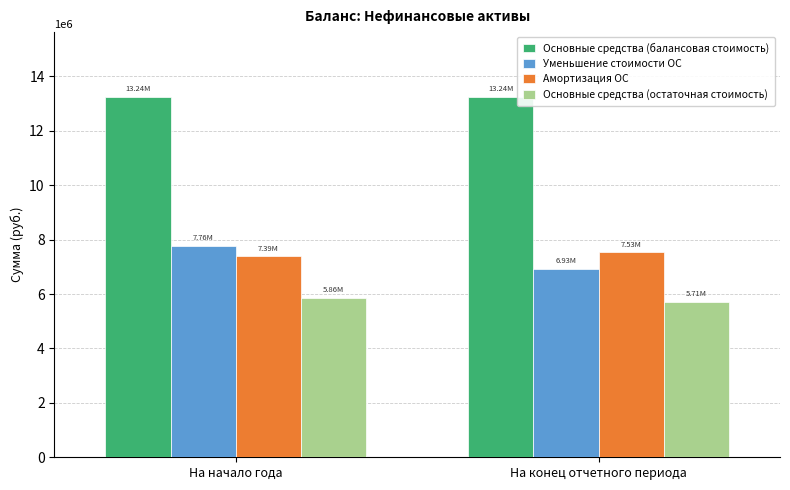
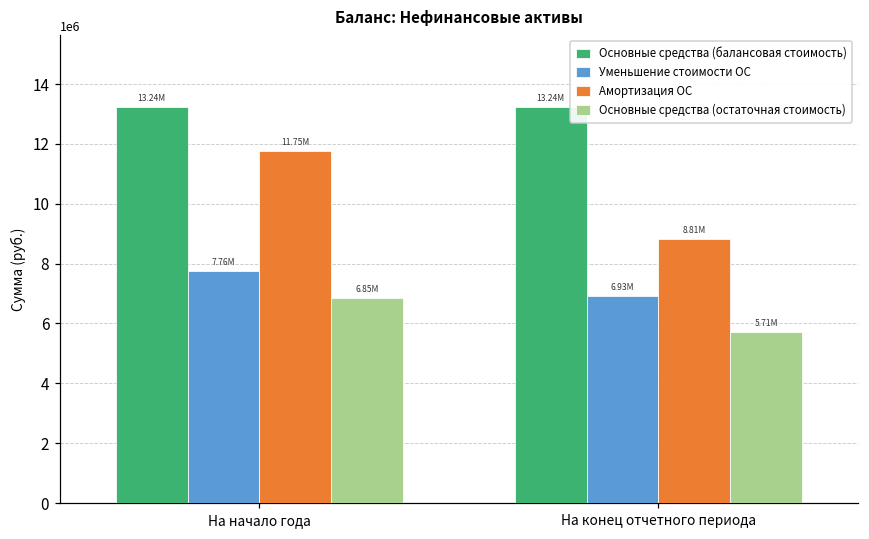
Амортизация ОС, На начало года: 7.39M -> 11.75M
Основные средства (остаточная стоимость), На начало года: 5.86M -> 6.85M
Амортизация ОС, На конец отчетного периода: 7.53M -> 8.81M
